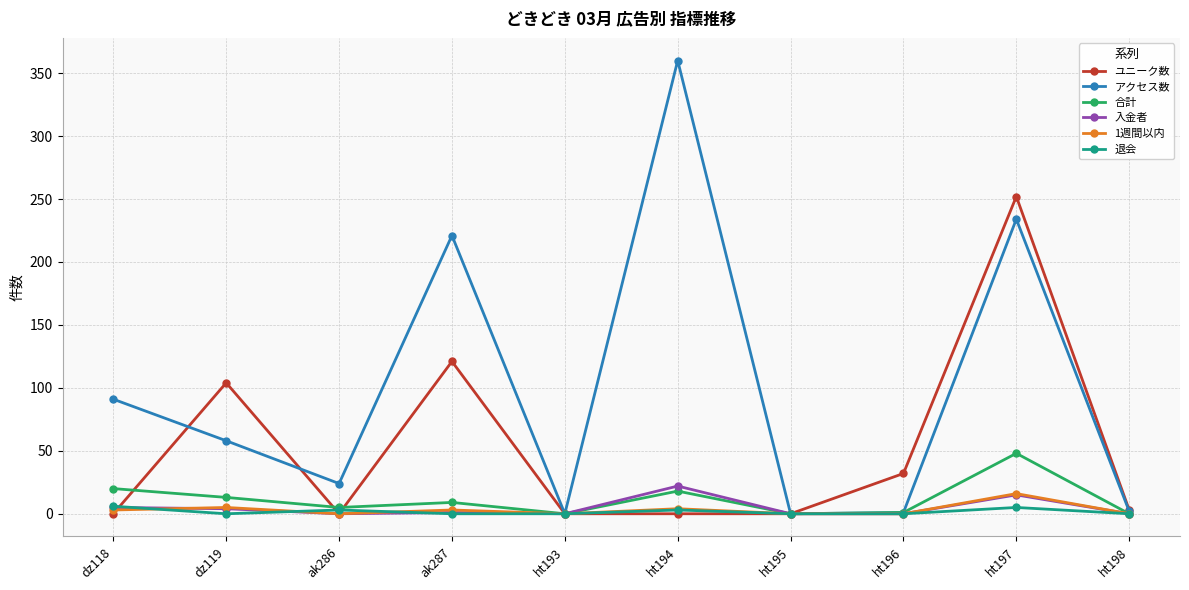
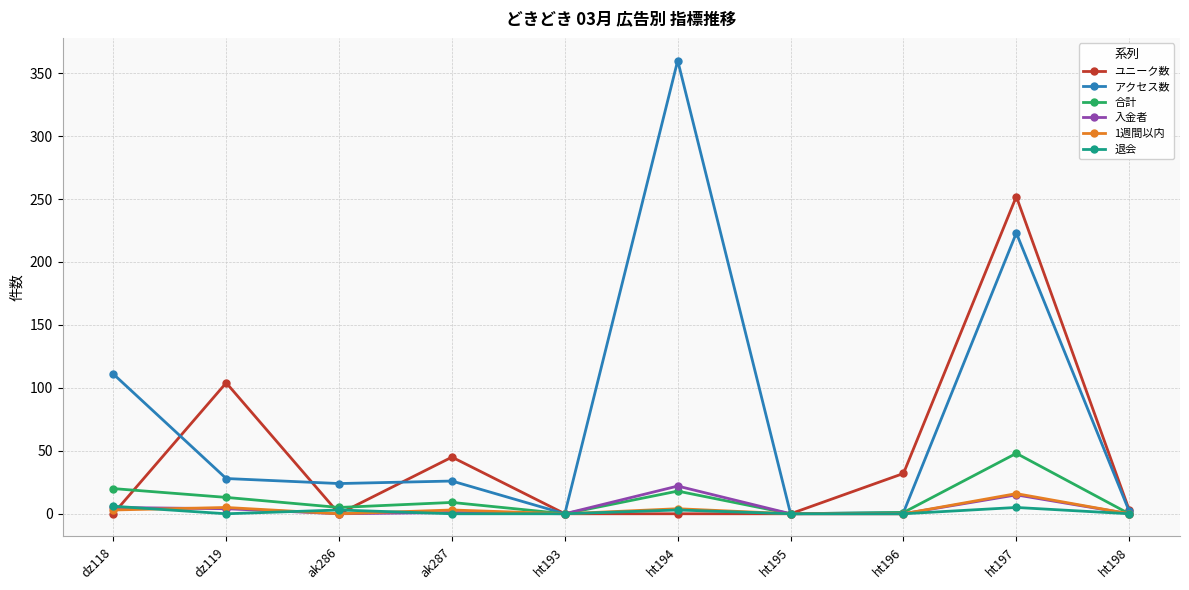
アクセス数, dz118: 91 -> 111
アクセス数, dz119: 58 -> 28
ユニーク数, ak287: 121 -> 45
アクセス数, ak287: 221 -> 26
アクセス数, ht197: 234 -> 223
